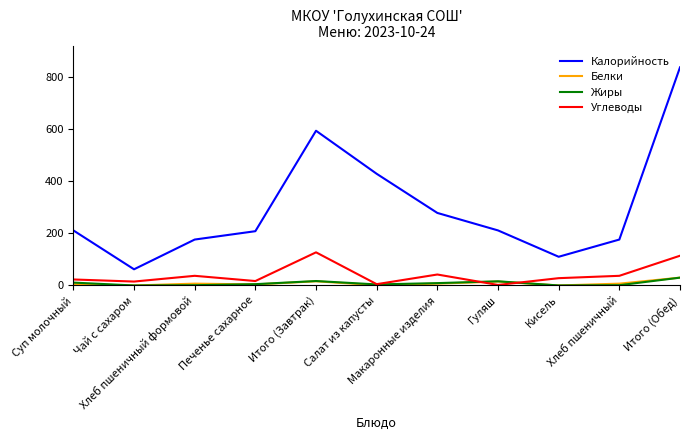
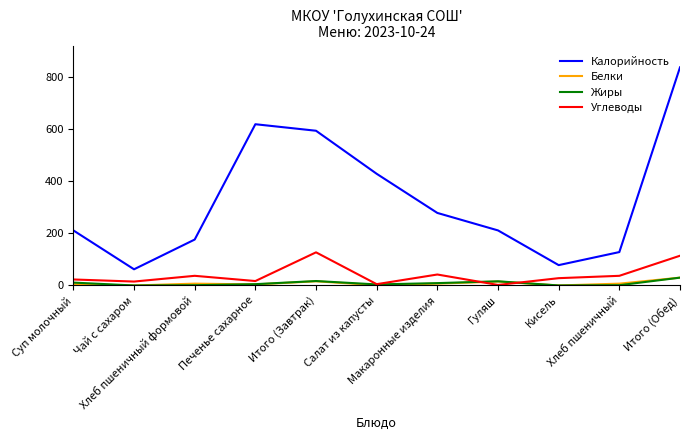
Калорийность, Печенье сахарное: 210 -> 620
Калорийность, Кисель: 110 -> 80
Калорийность, Хлеб пшеничный: 180 -> 130
